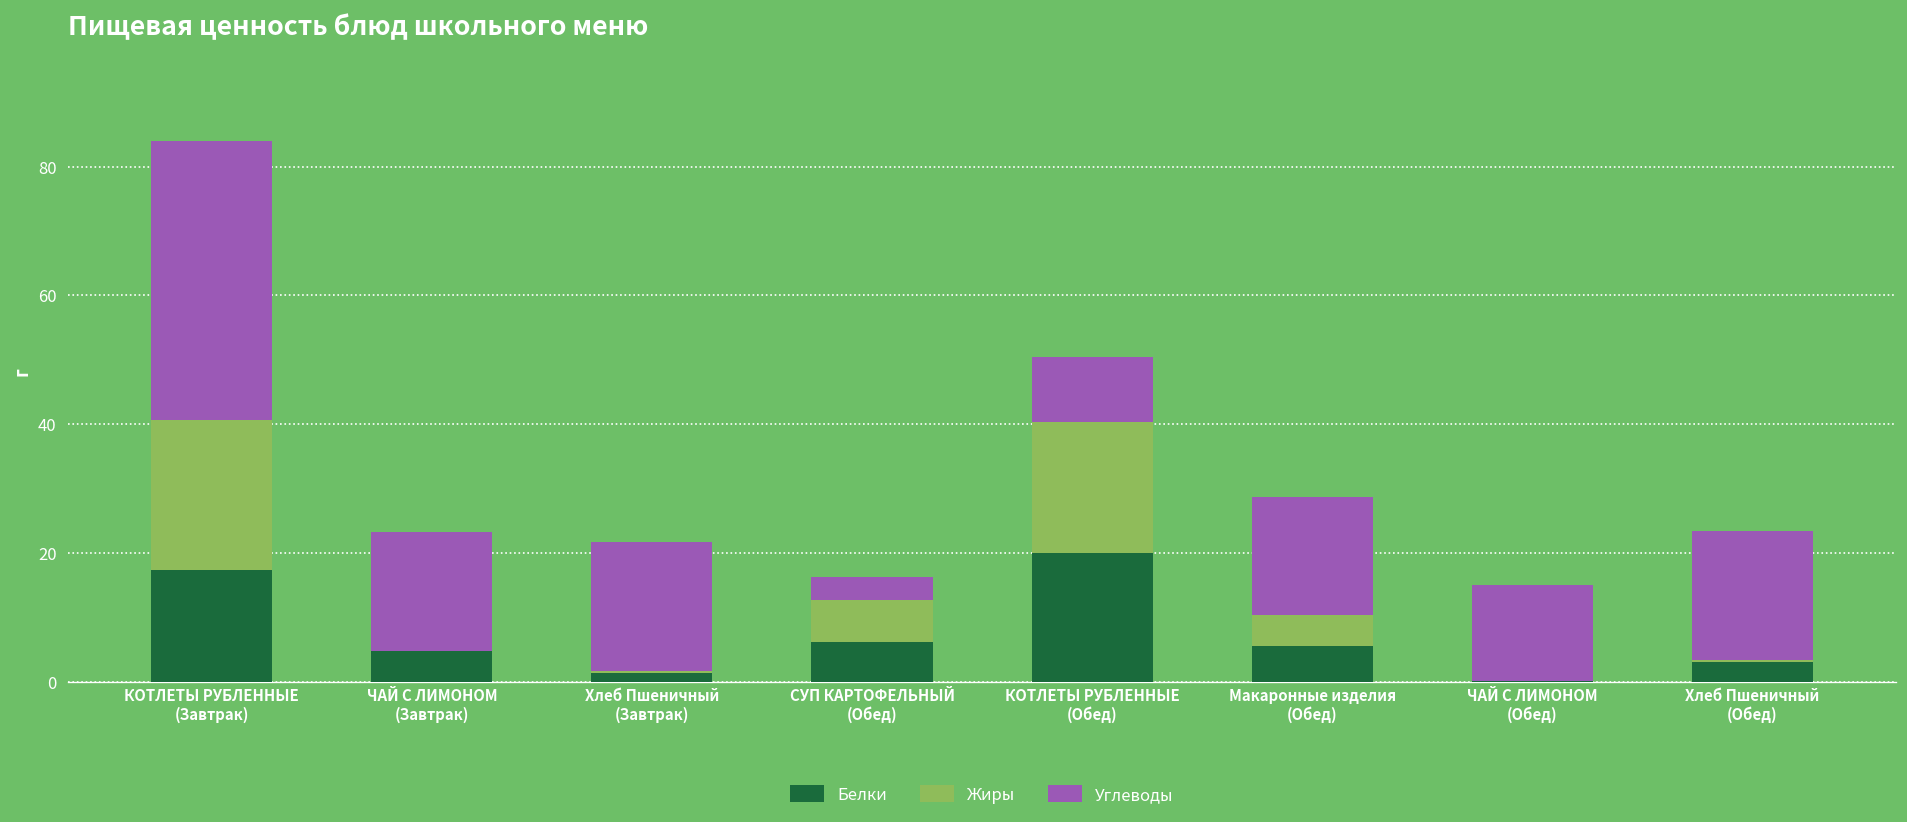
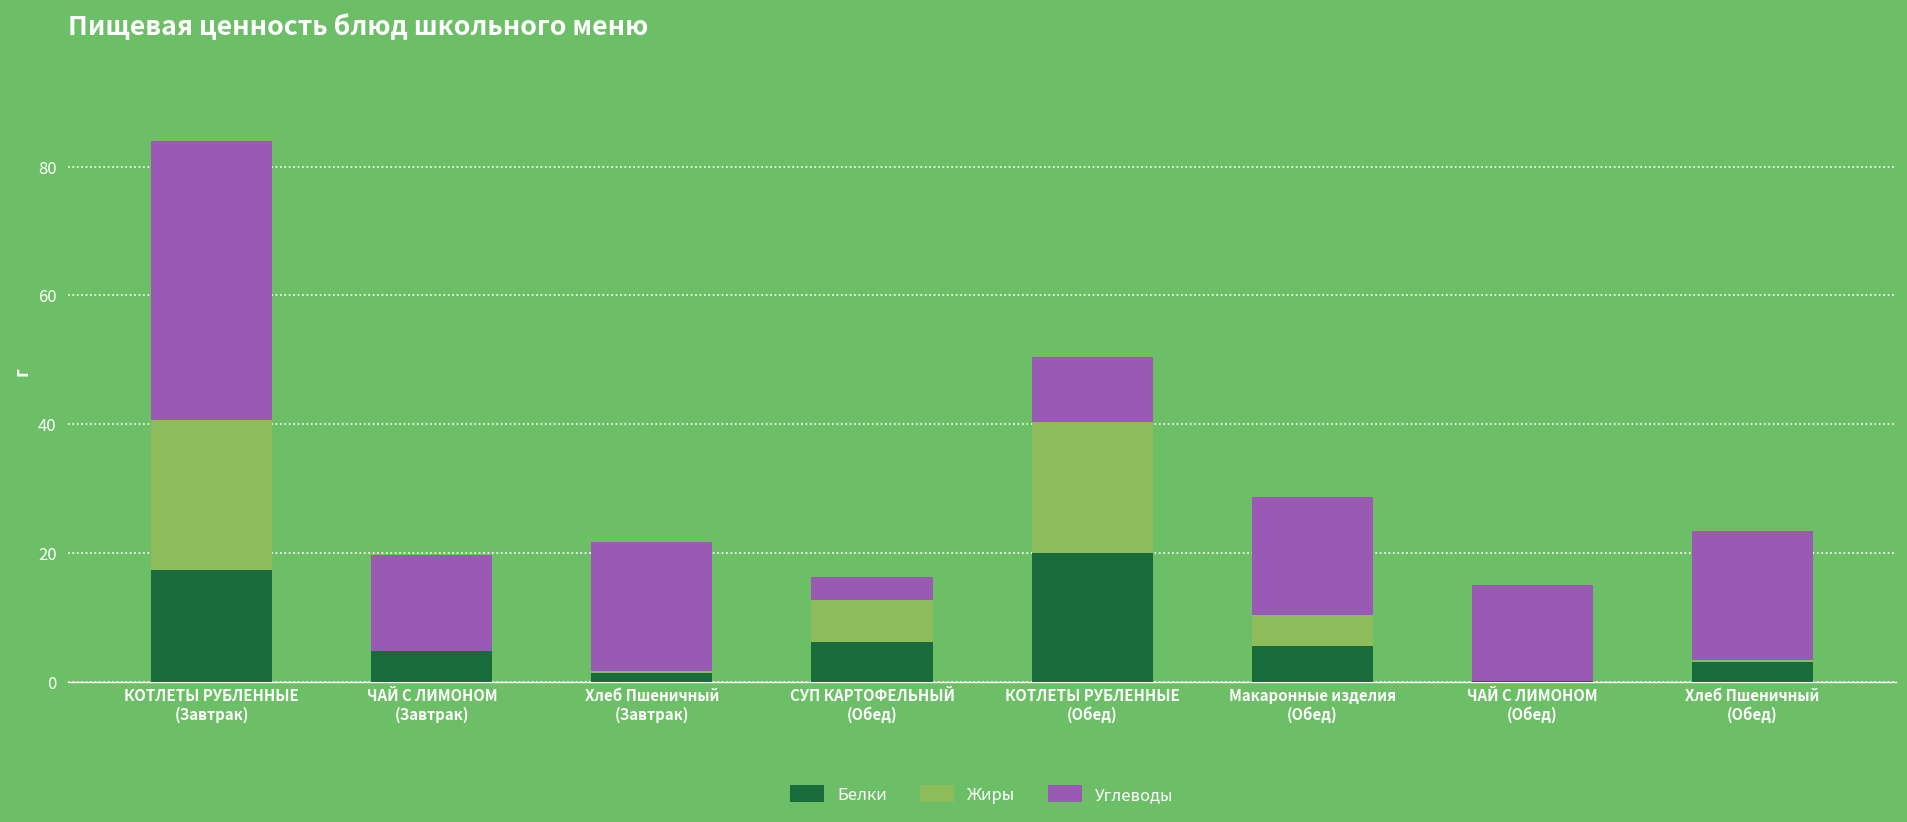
Углеводы, ЧАЙ С ЛИМОНОМ (Завтрак): 19 -> 15
